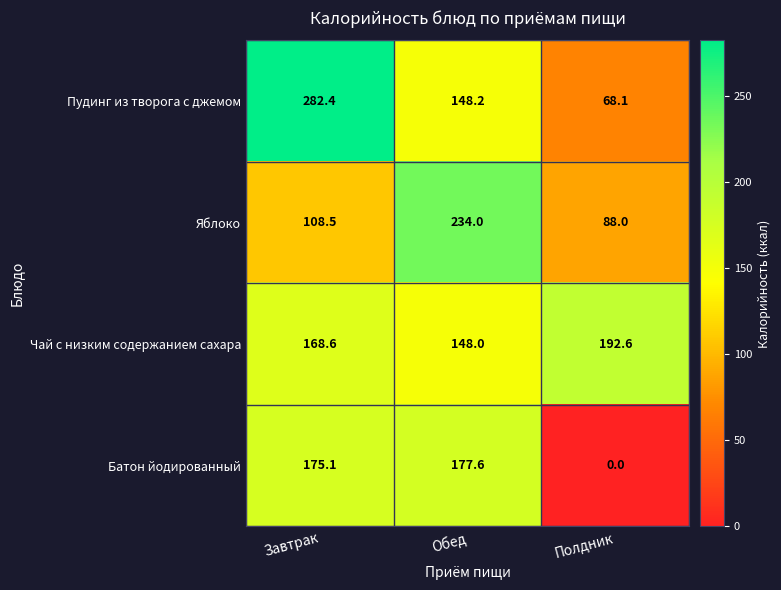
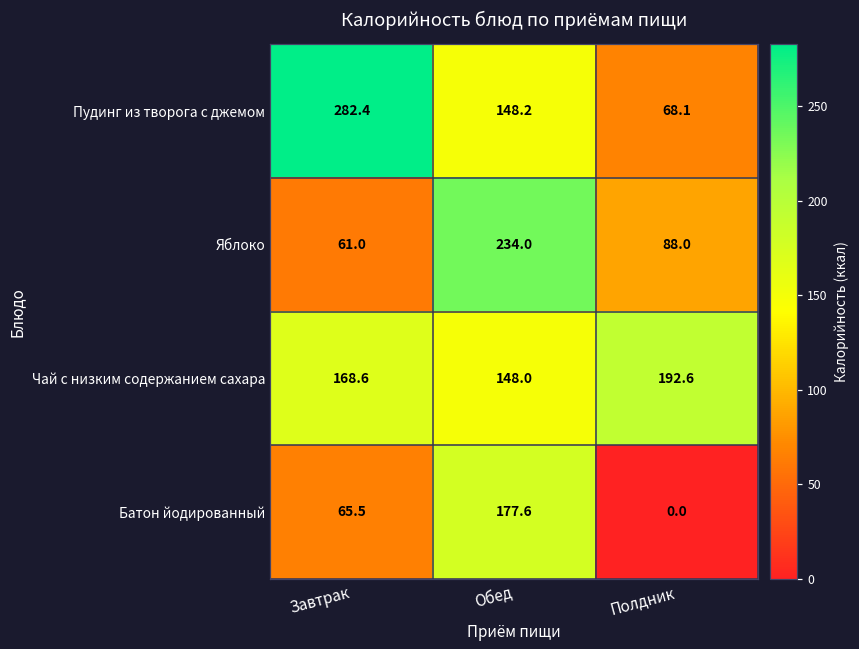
Яблоко, Завтрак: 108.5 -> 61.0
Батон йодированный, Завтрак: 175.1 -> 65.5
